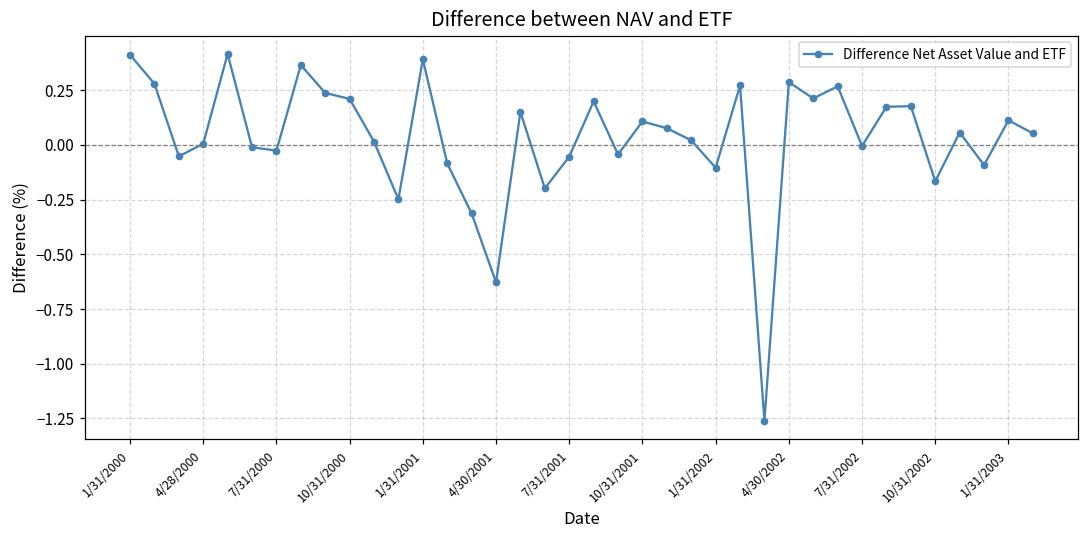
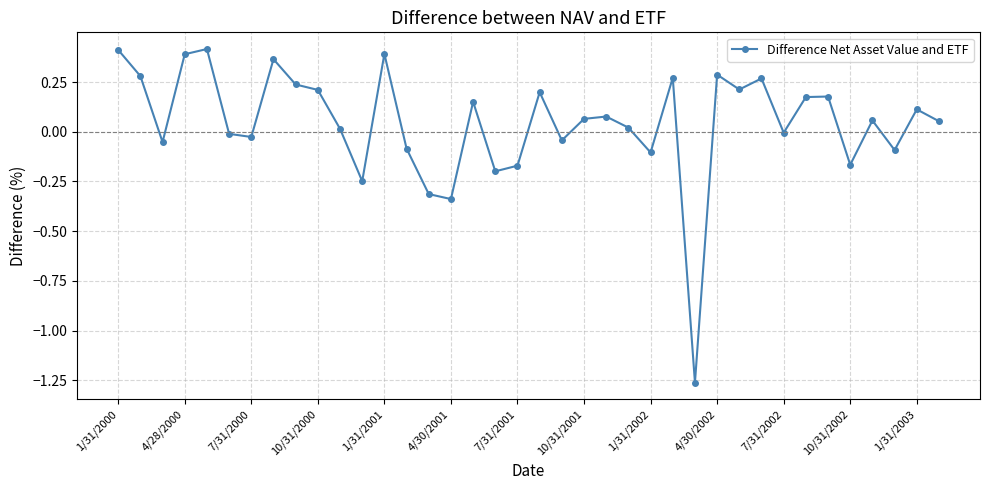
4/28/2000: 0.01 -> 0.39
4/30/2001: -0.63 -> -0.34
7/31/2001: -0.05 -> -0.17
10/31/2001: 0.11 -> 0.06
